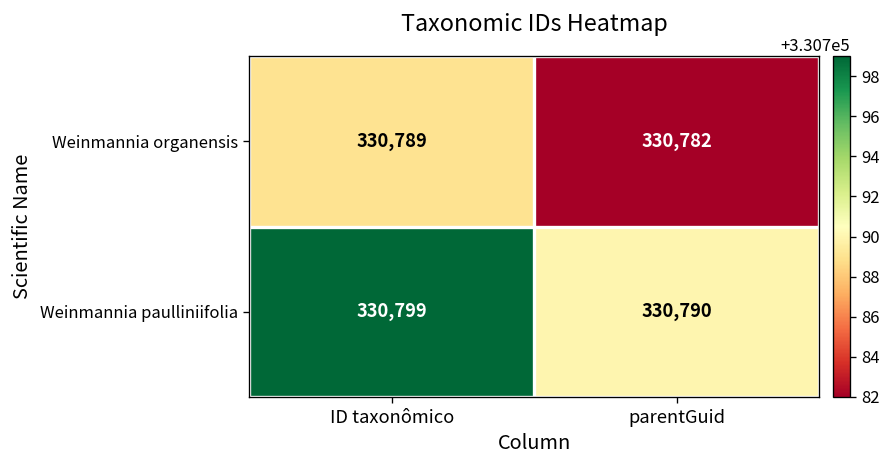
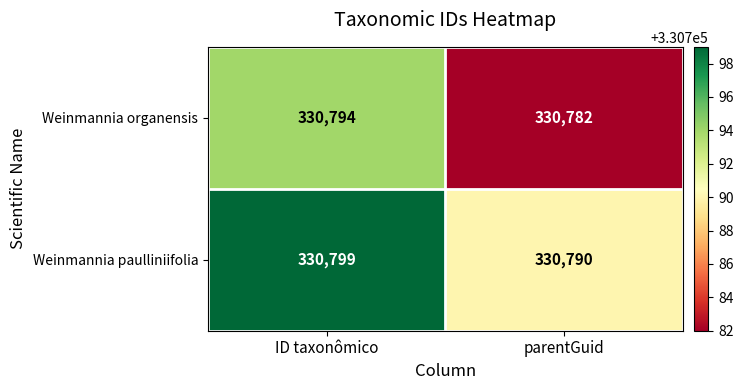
Weinmannia organensis, ID taxonômico: 330,789 -> 330,794
